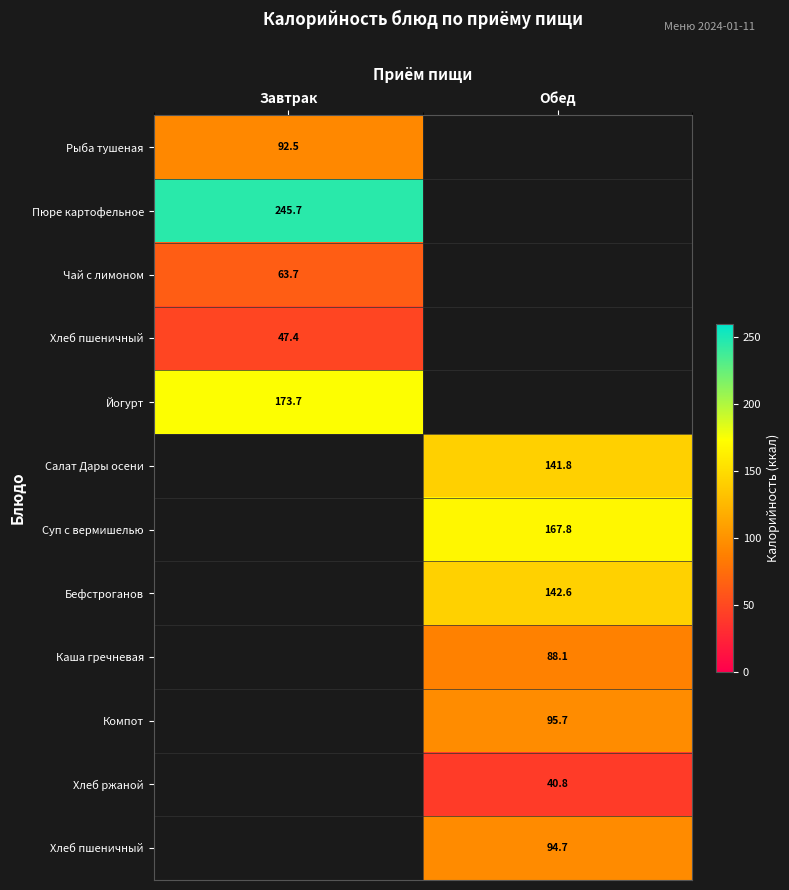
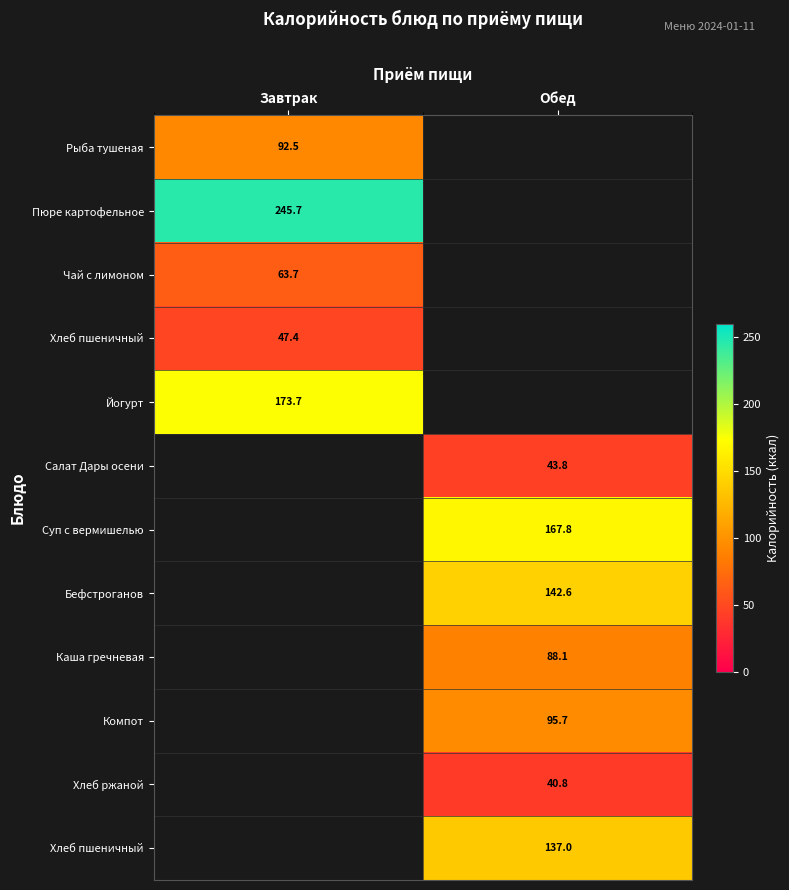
Салат Дары осени, Обед: 141.8 -> 43.8
Хлеб пшеничный, Обед: 94.7 -> 137.0
